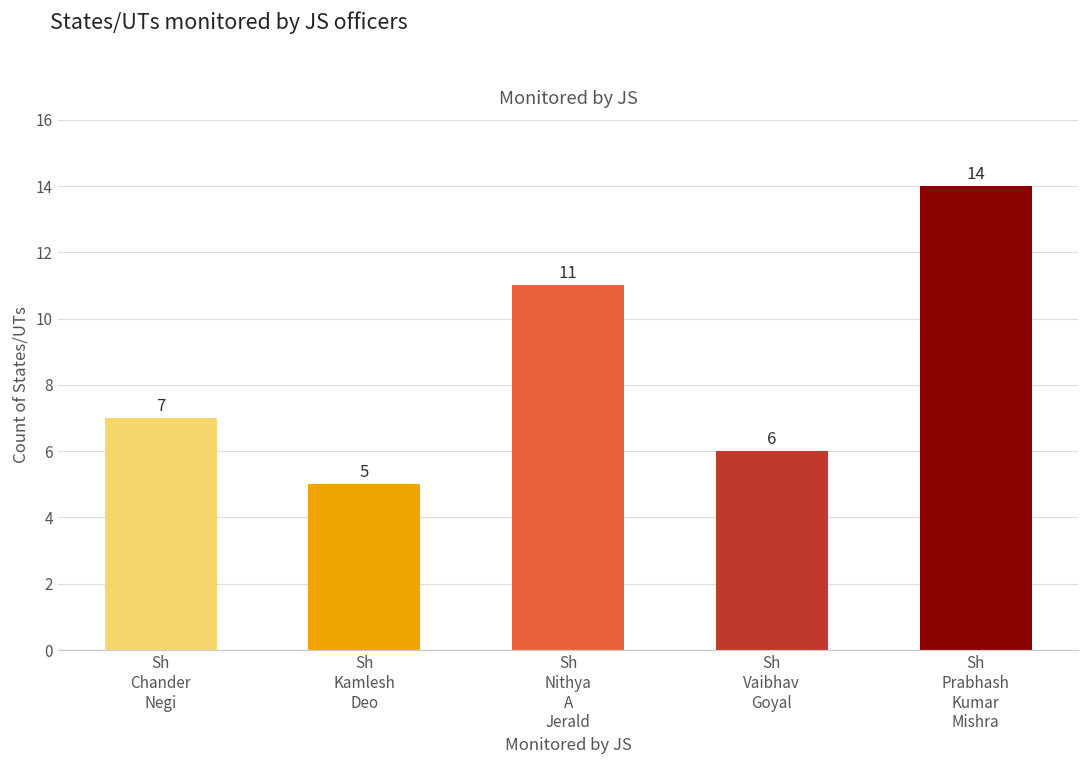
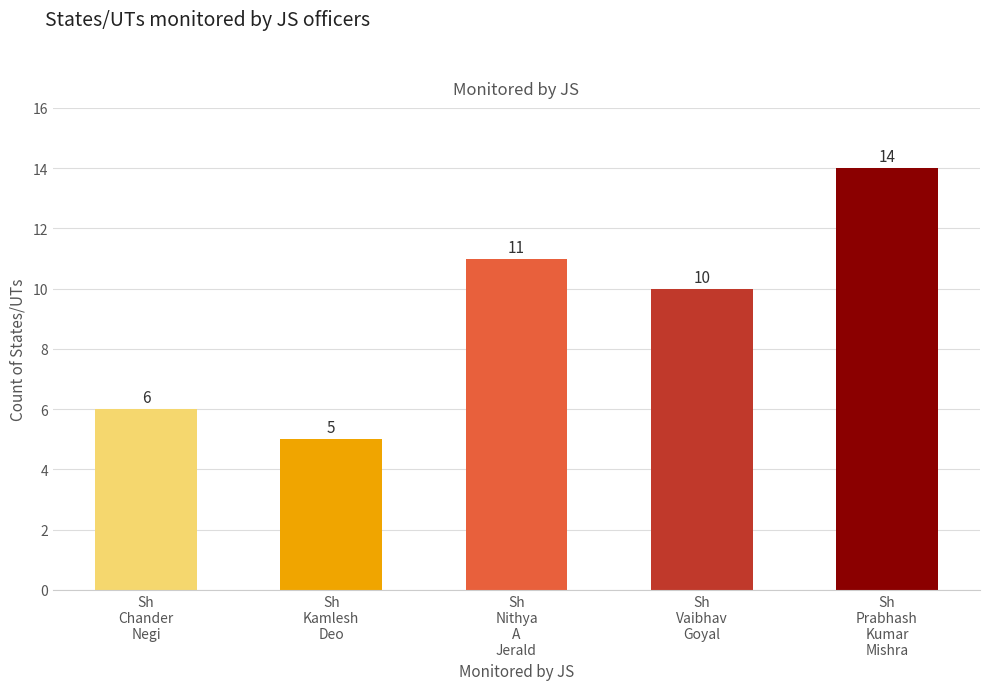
Sh Chander Negi: 7 -> 6
Sh Vaibhav Goyal: 6 -> 10
